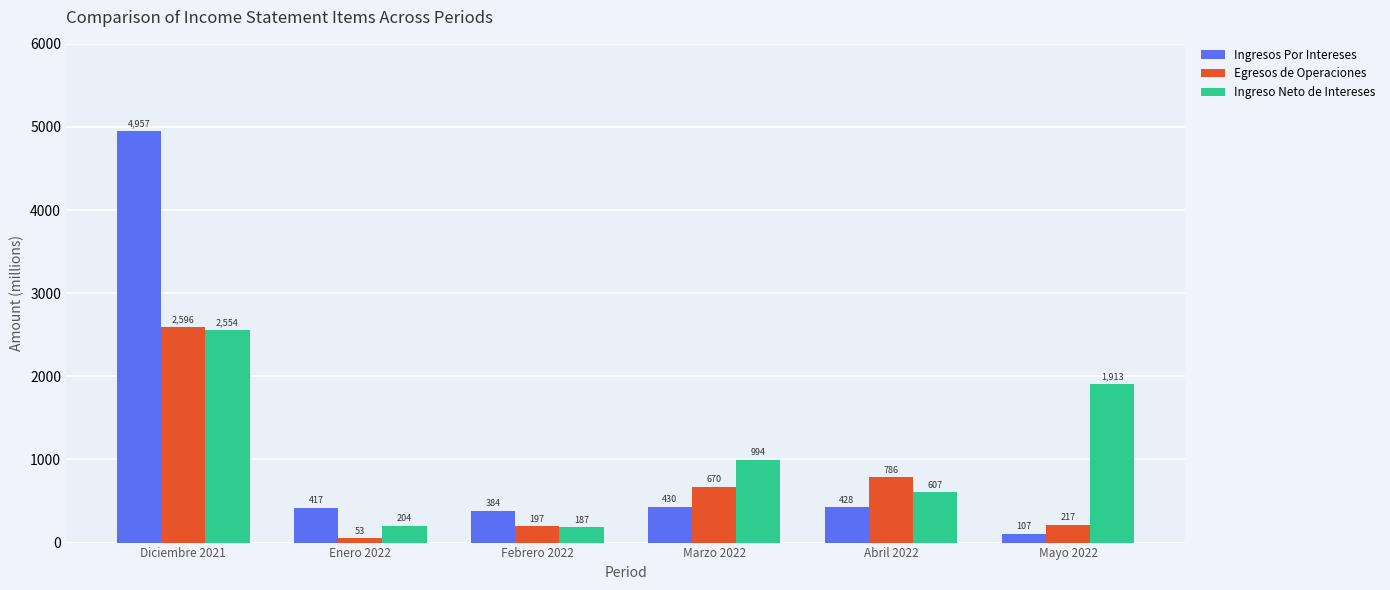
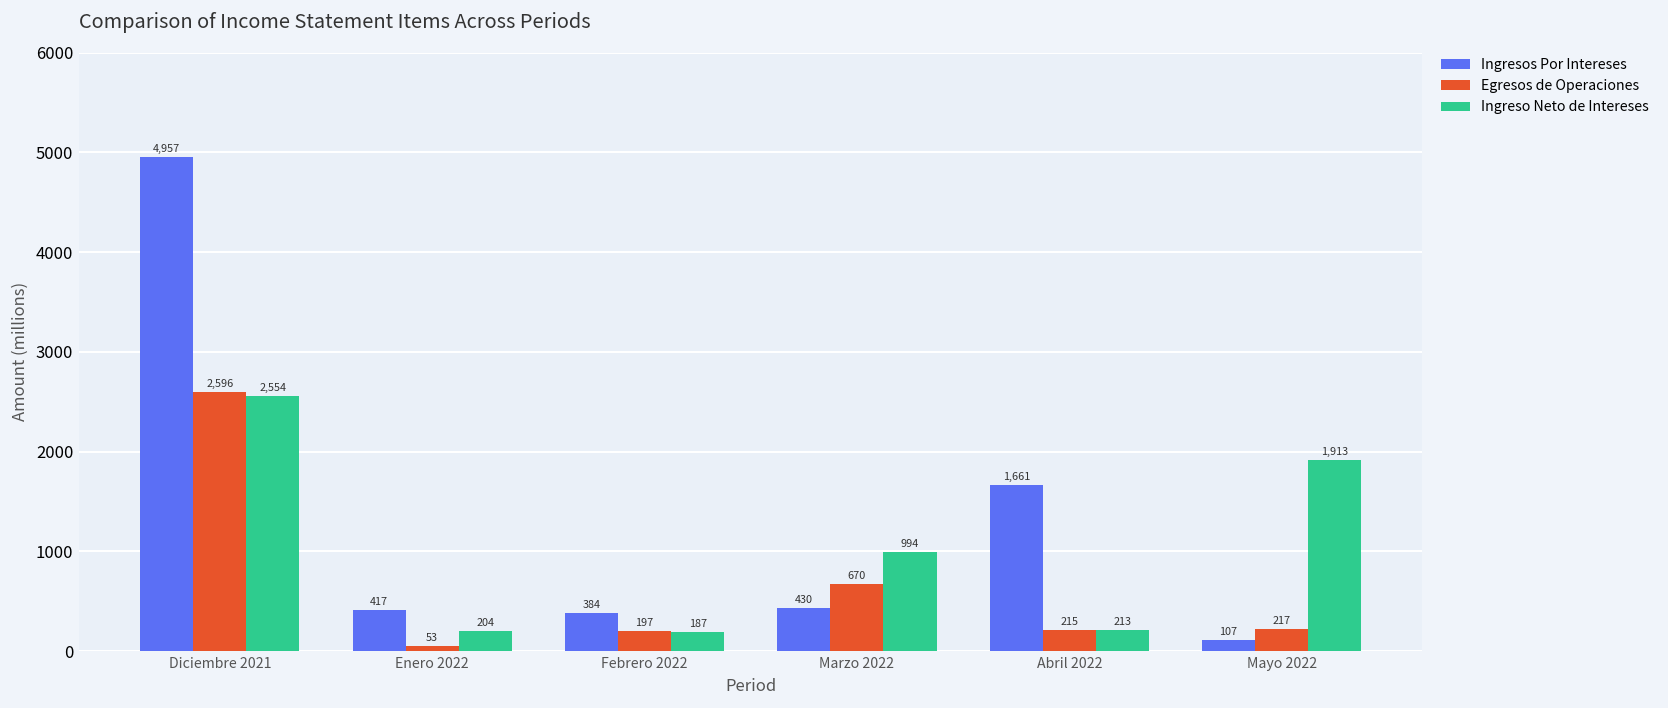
Ingresos Por Intereses, Abril 2022: 428 -> 1,661
Egresos de Operaciones, Abril 2022: 786 -> 215
Ingreso Neto de Intereses, Abril 2022: 607 -> 213
